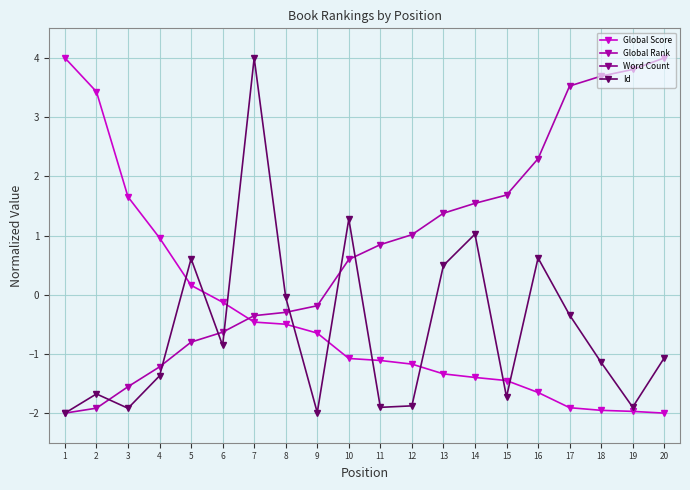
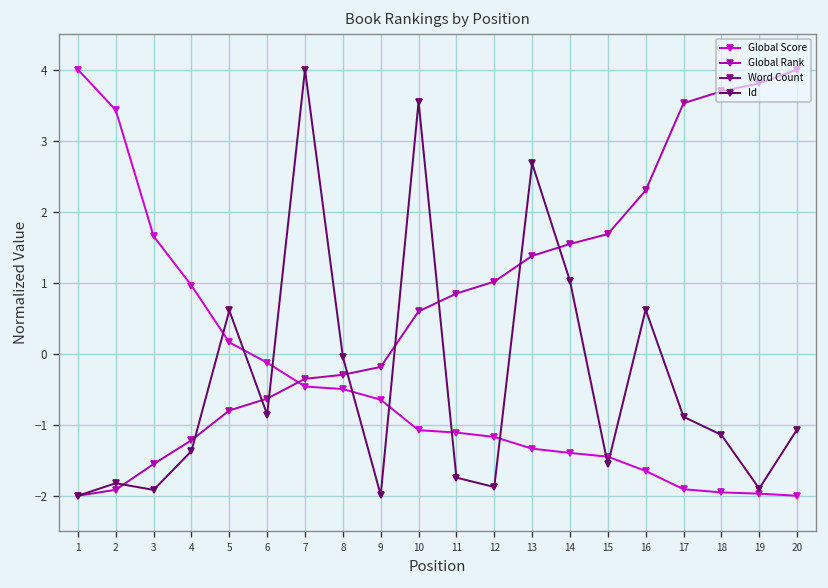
Id, 2: -1.7 -> -1.8
Id, 10: 1.3 -> 3.5
Id, 11: -1.9 -> -1.7
Id, 13: 0.5 -> 2.7
Id, 15: -1.7 -> -1.6
Id, 17: -0.3 -> -0.9
